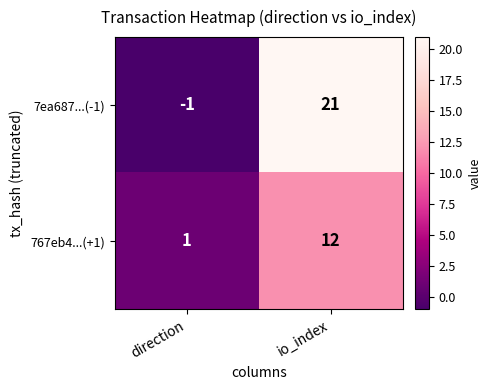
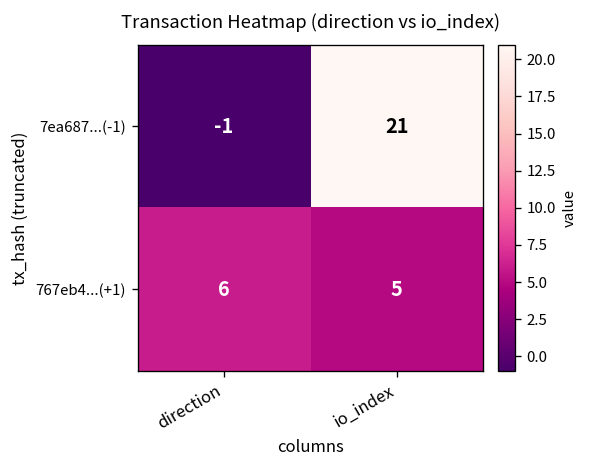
767eb4...(+1), direction: 1 -> 6
767eb4...(+1), io_index: 12 -> 5
